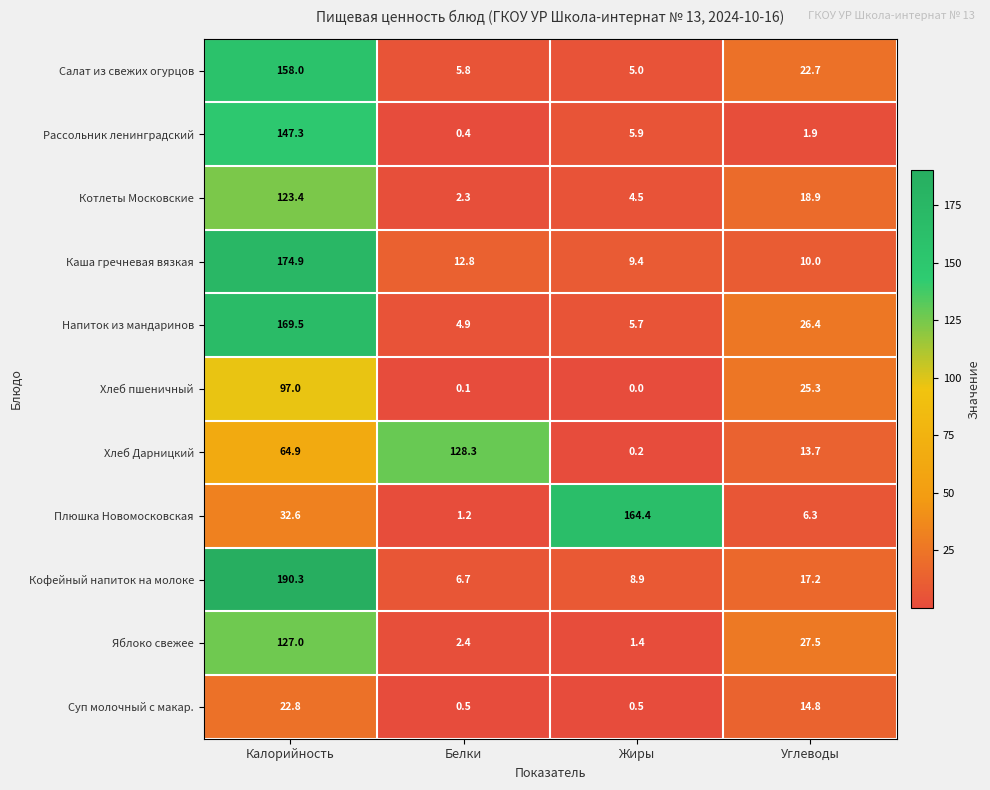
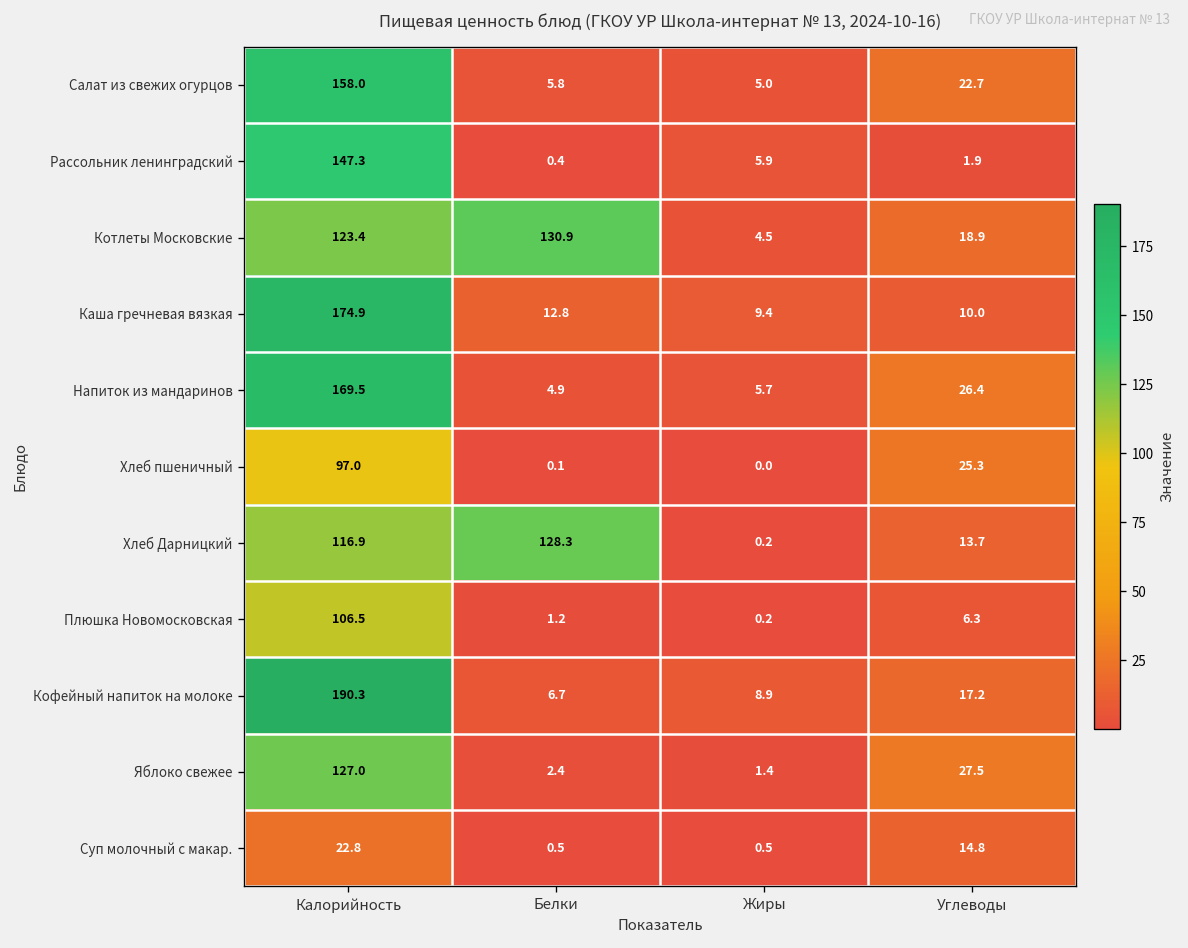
Котлеты Московские, Белки: 2.3 -> 130.9
Хлеб Дарницкий, Калорийность: 64.9 -> 116.9
Плюшка Новомосковская, Калорийность: 32.6 -> 106.5
Плюшка Новомосковская, Жиры: 164.4 -> 0.2
